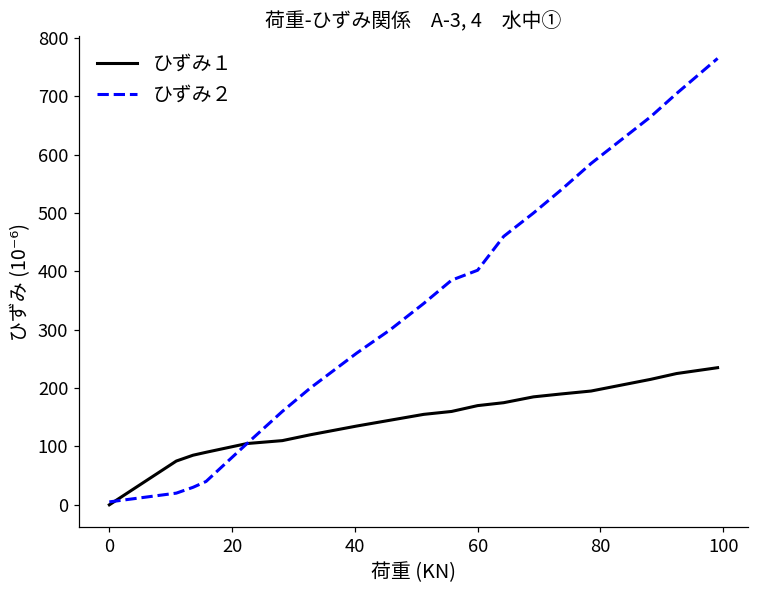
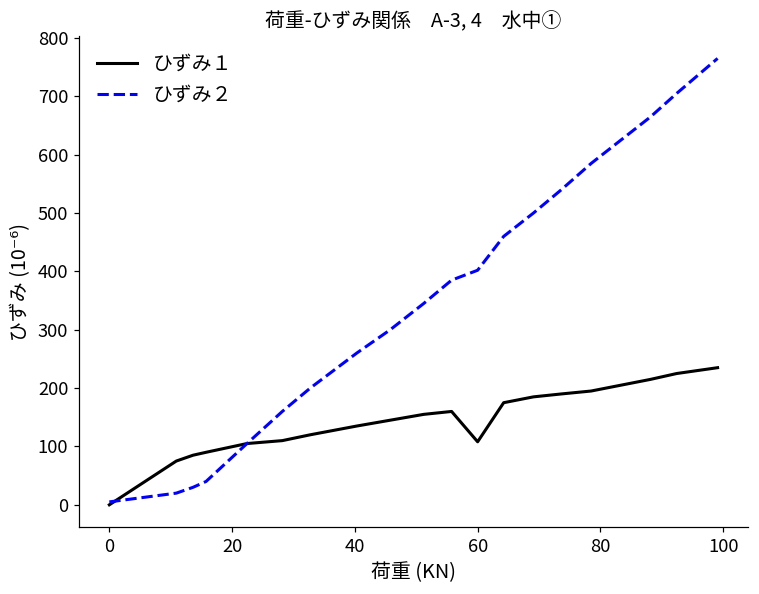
ひずみ１, 60: 170 -> 110
